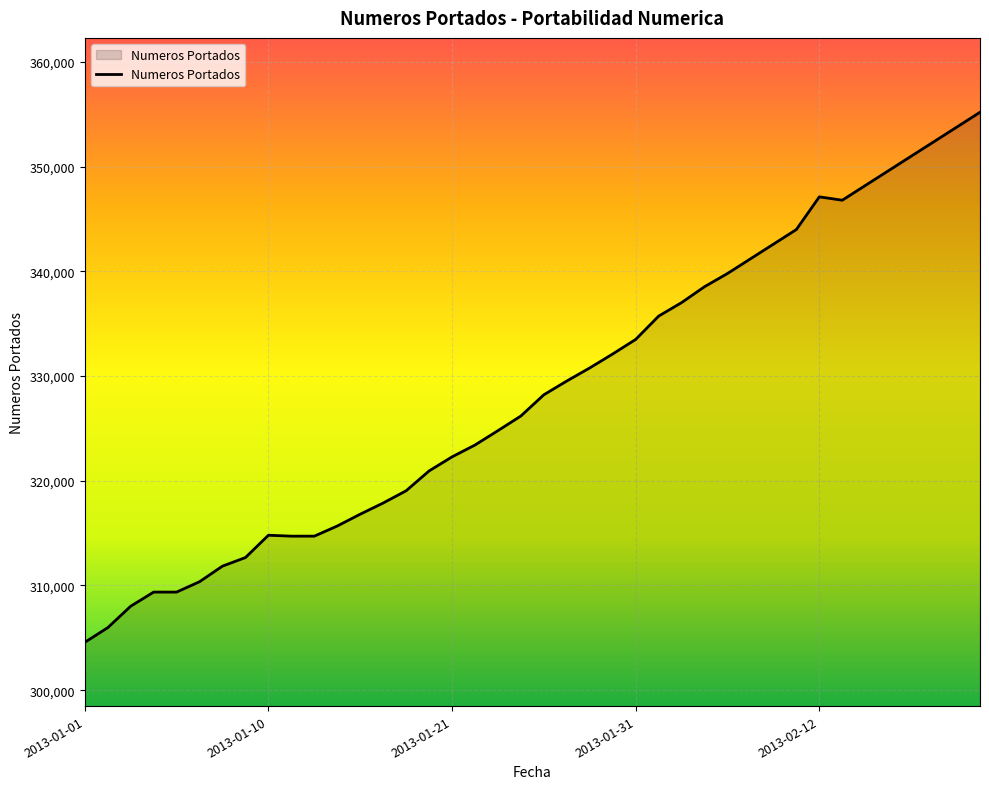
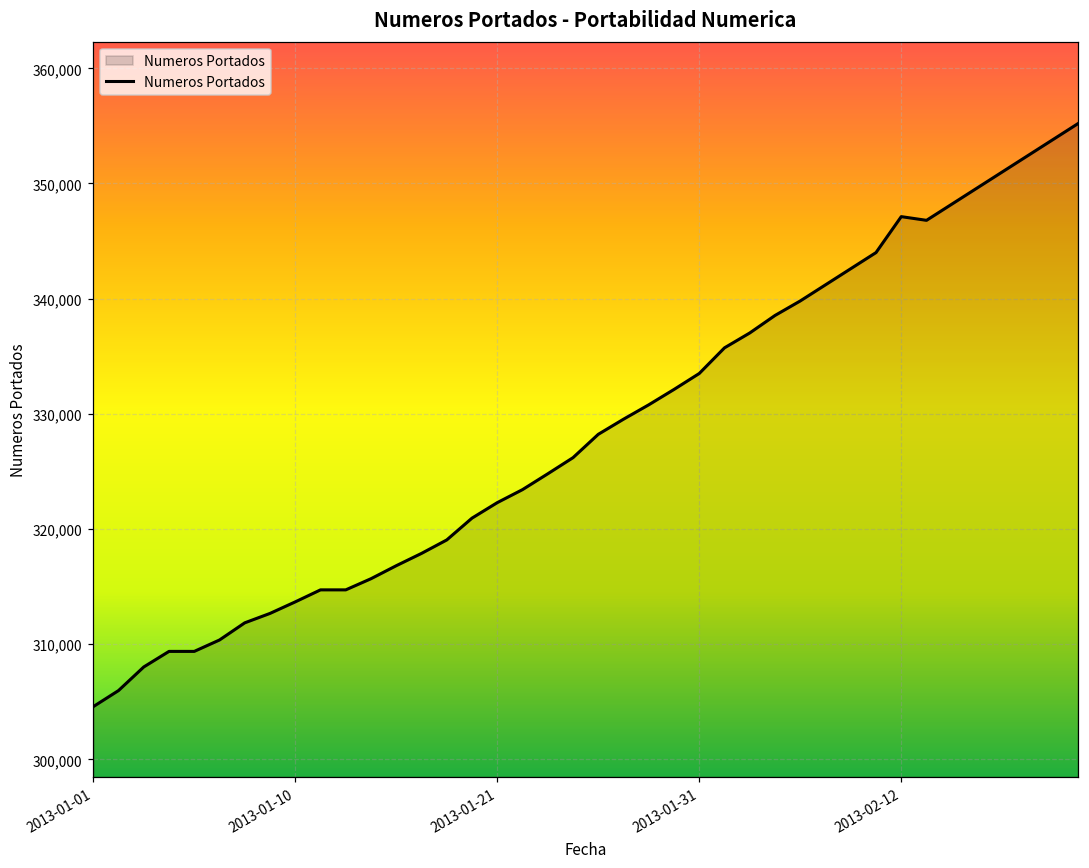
2013-01-10: 314,800 -> 313,700
